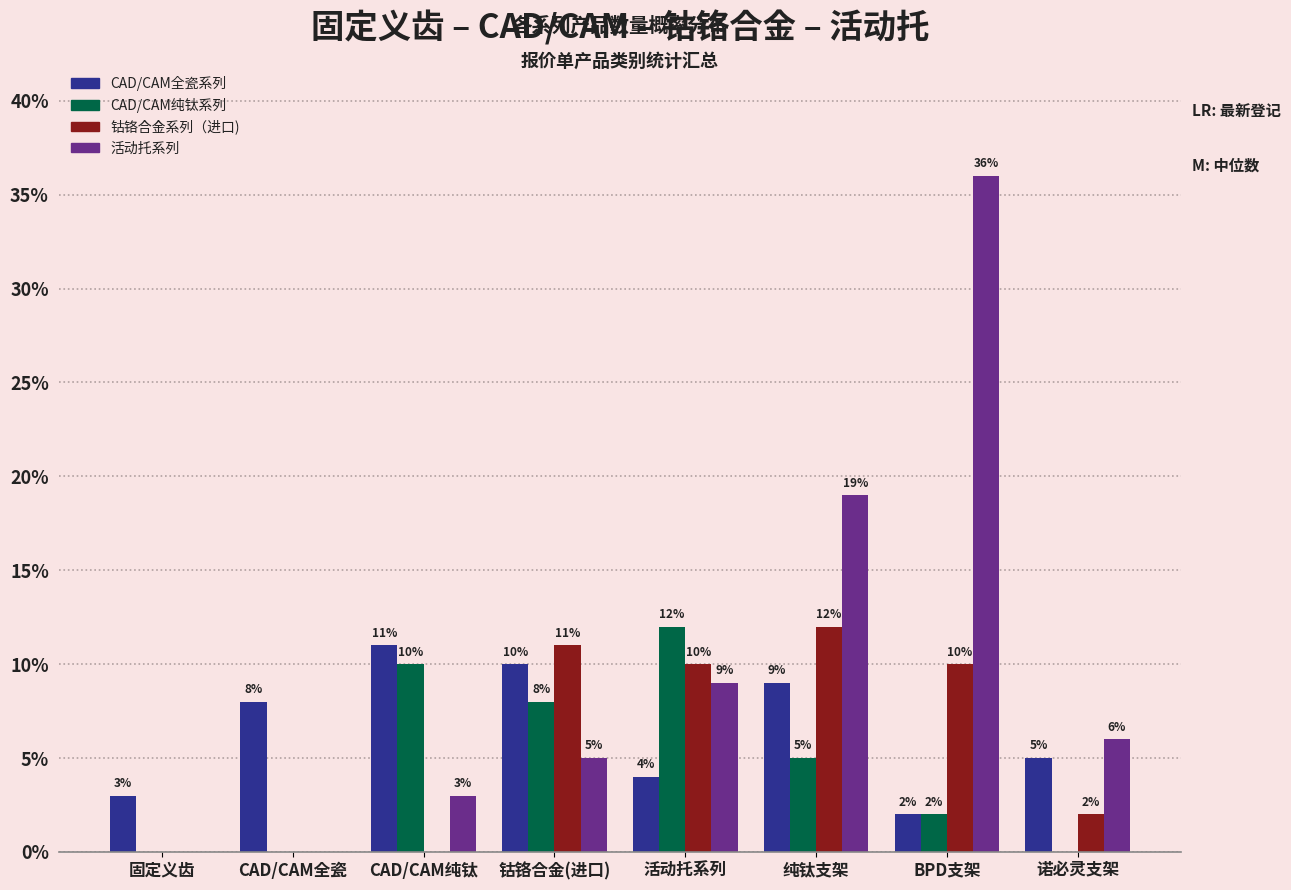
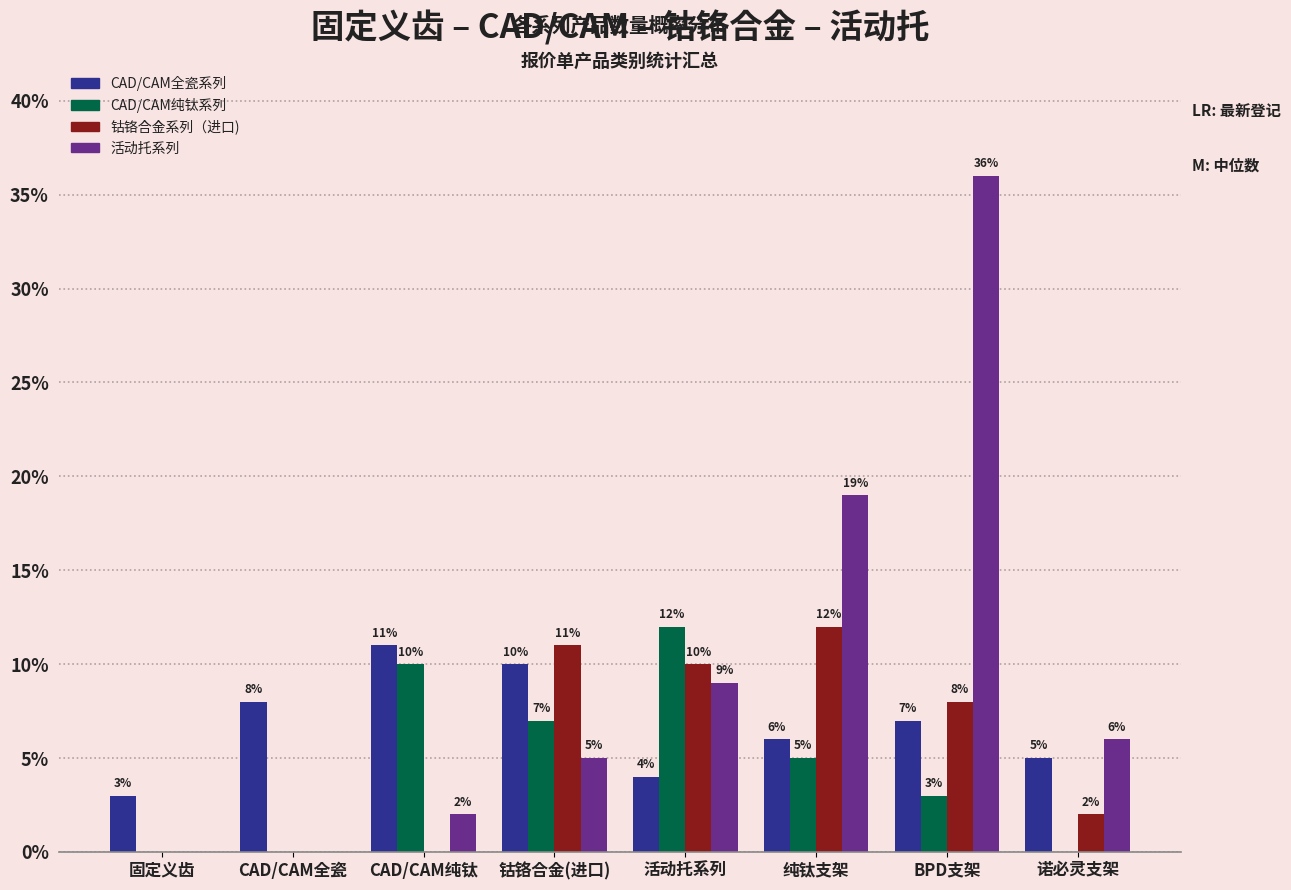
活动托系列, CAD/CAM纯钛: 3% -> 2%
CAD/CAM纯钛系列, 钴铬合金(进口): 8% -> 7%
CAD/CAM全瓷系列, 纯钛支架: 9% -> 6%
CAD/CAM全瓷系列, BPD支架: 2% -> 7%
CAD/CAM纯钛系列, BPD支架: 2% -> 3%
钴铬合金系列（进口), BPD支架: 10% -> 8%
